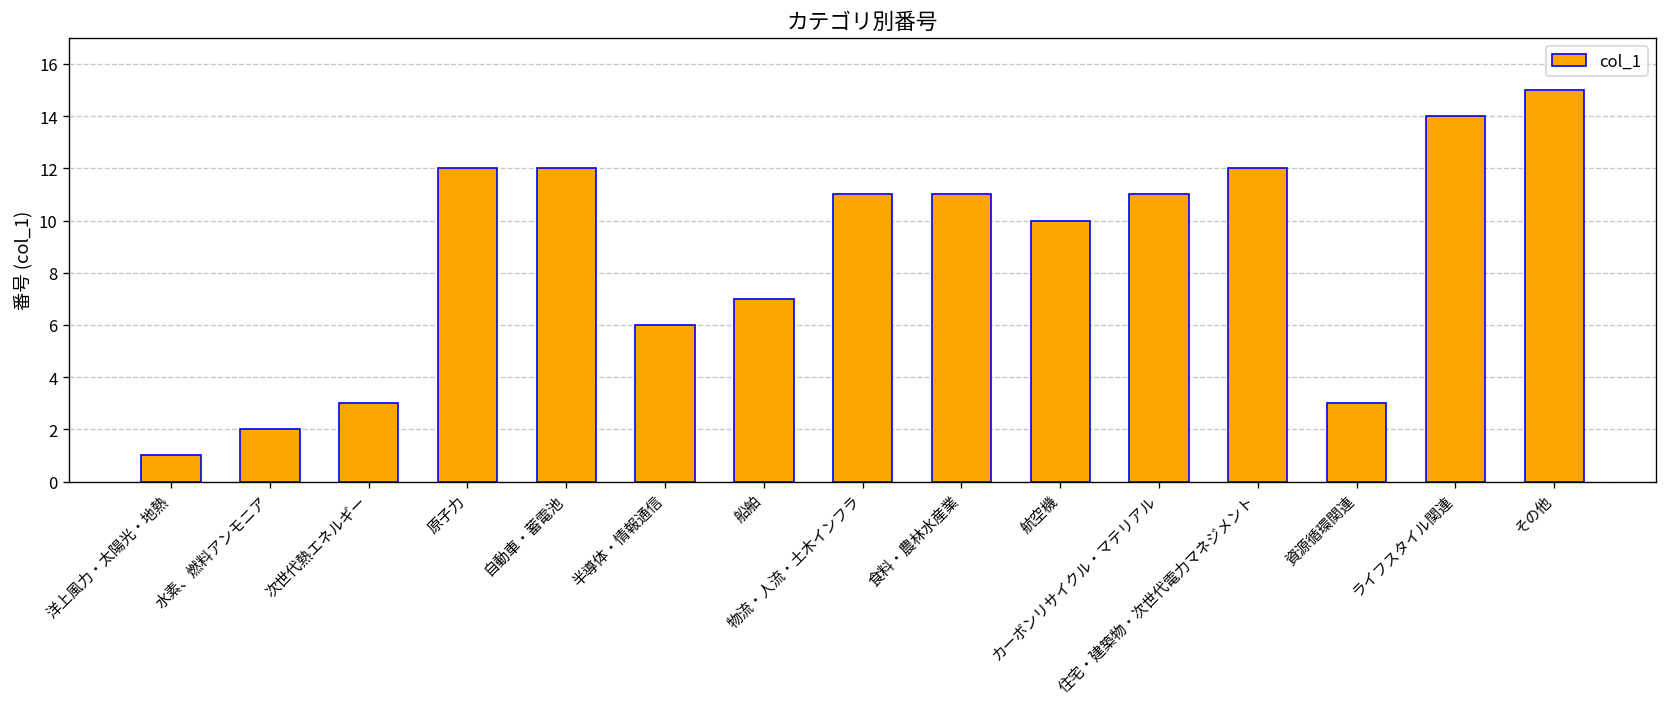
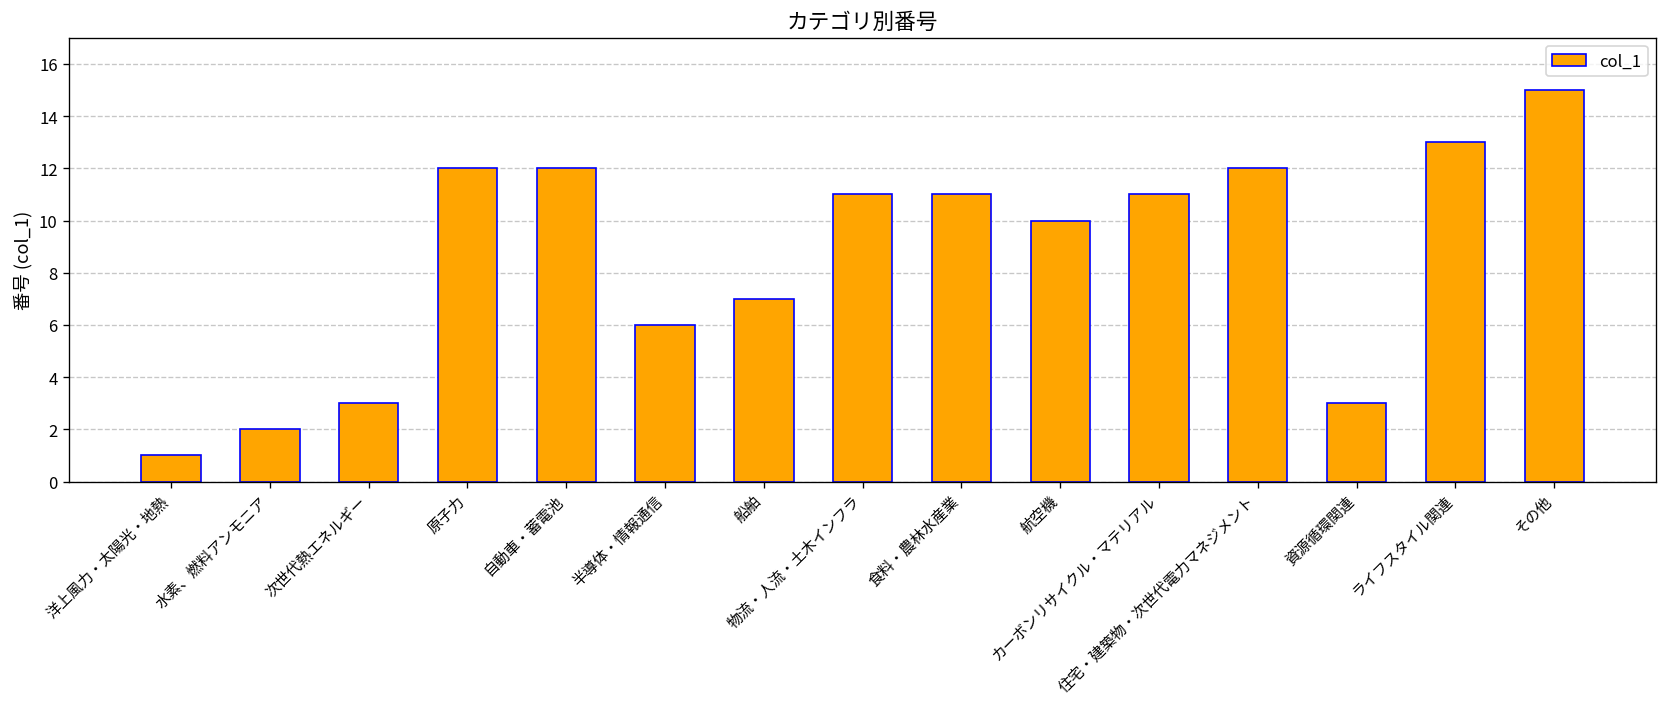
ライフスタイル関連: 14 -> 13
